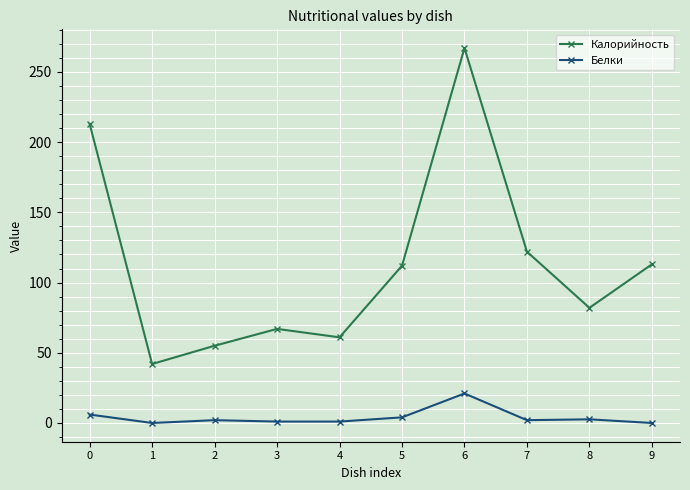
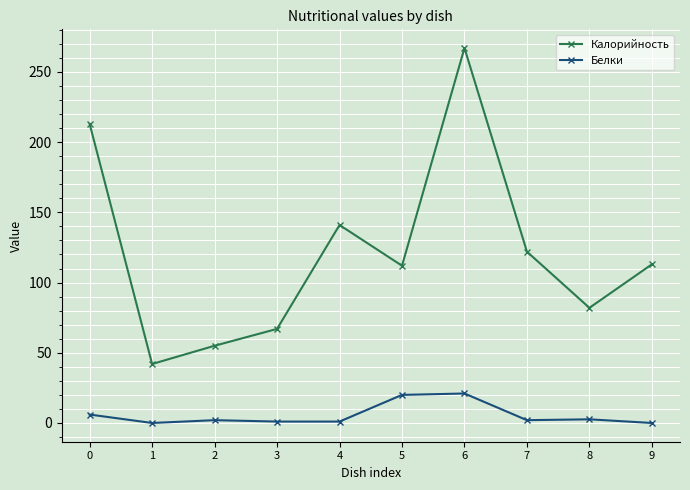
Калорийность, 4: 61 -> 141
Белки, 5: 4 -> 20
